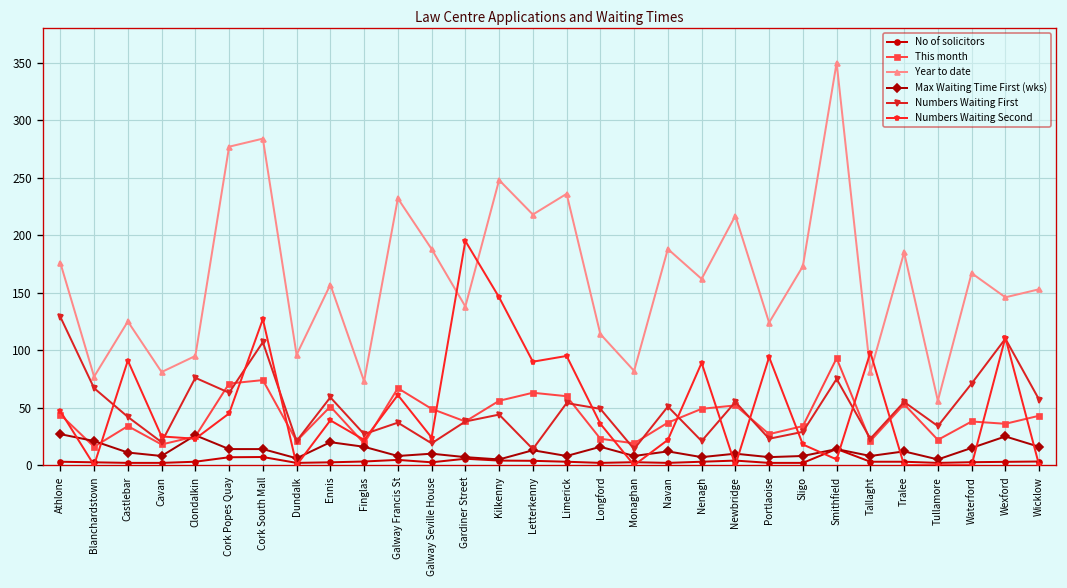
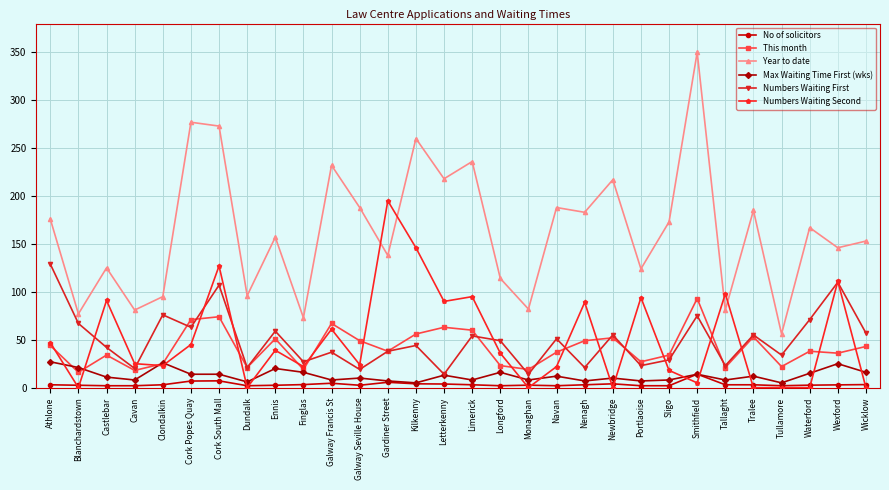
Year to date, Cork South Mall: 280 -> 270
Year to date, Kilkenny: 250 -> 260
Year to date, Nenagh: 160 -> 180
